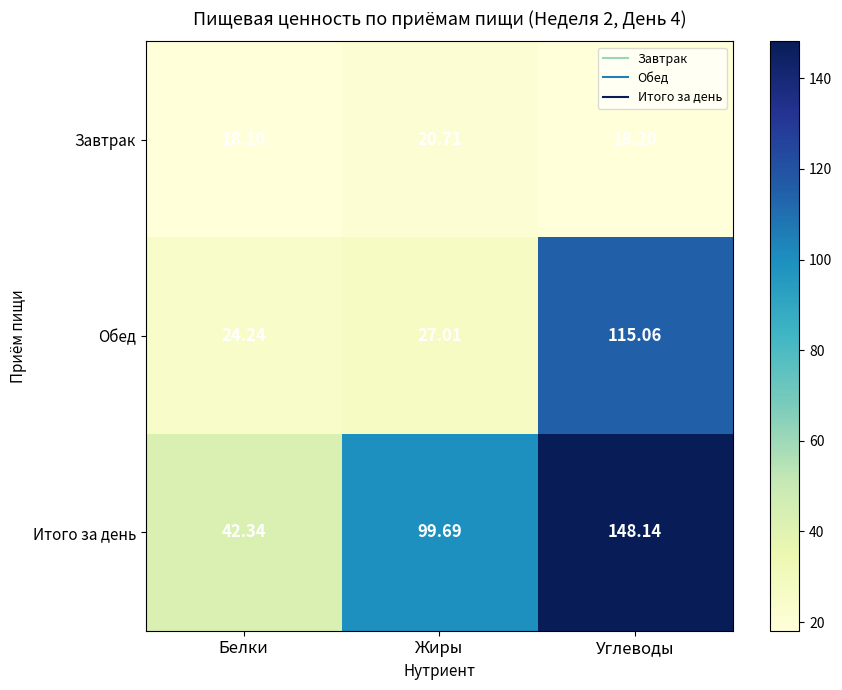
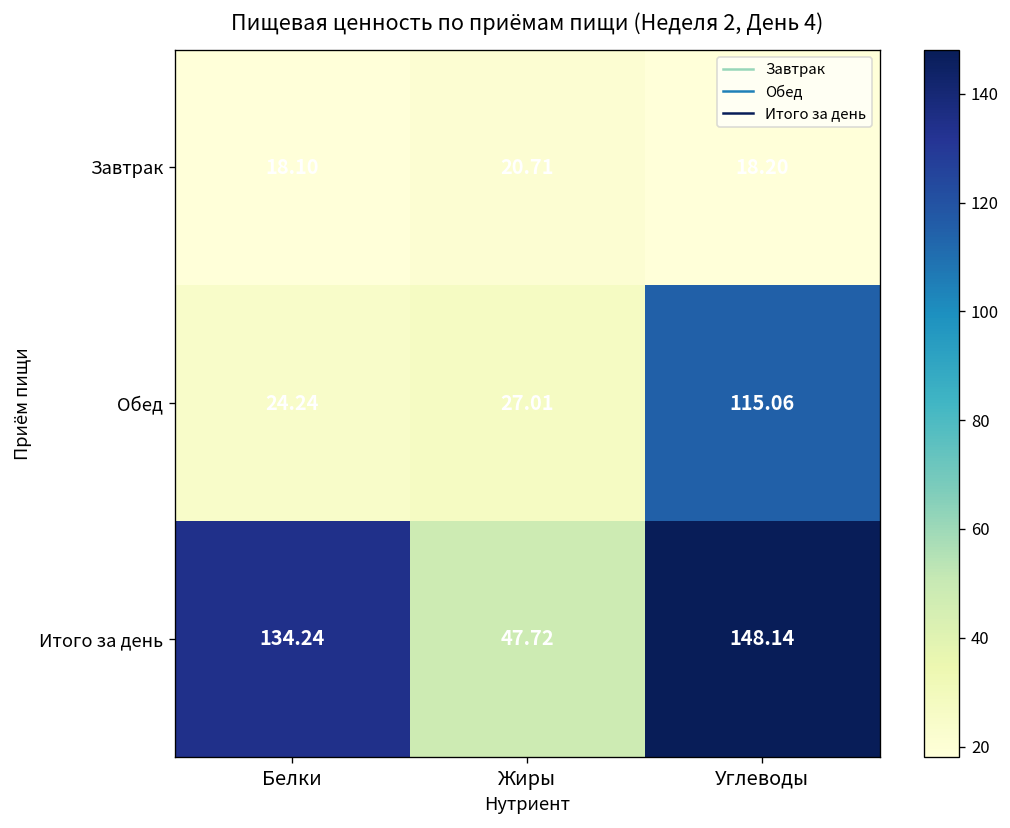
Итого за день, Белки: 42.34 -> 134.24
Итого за день, Жиры: 99.69 -> 47.72
